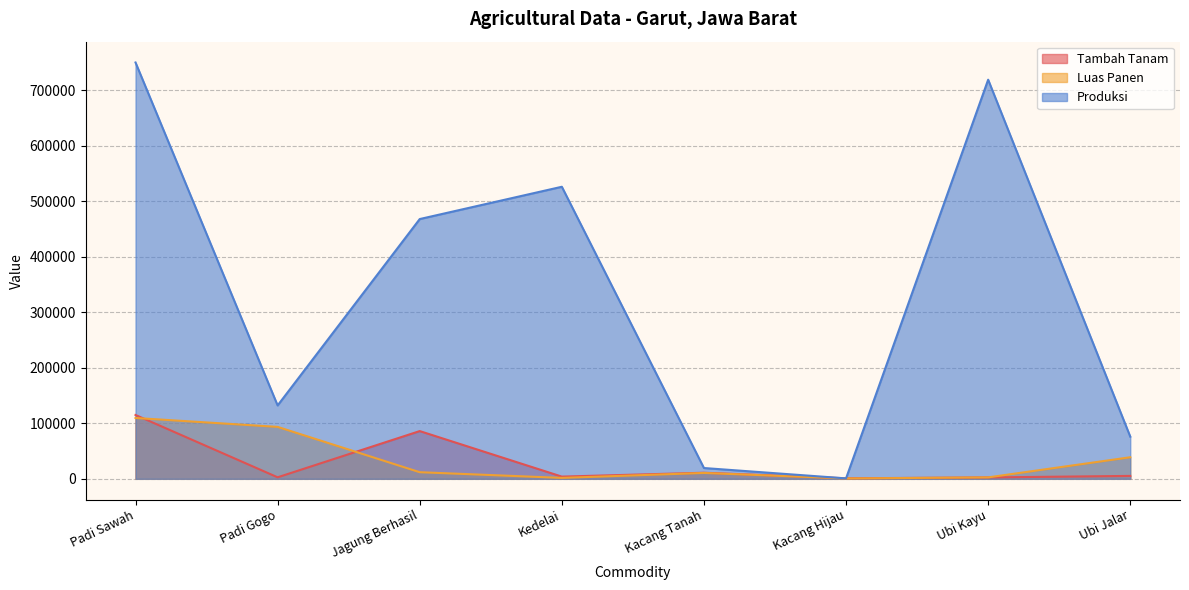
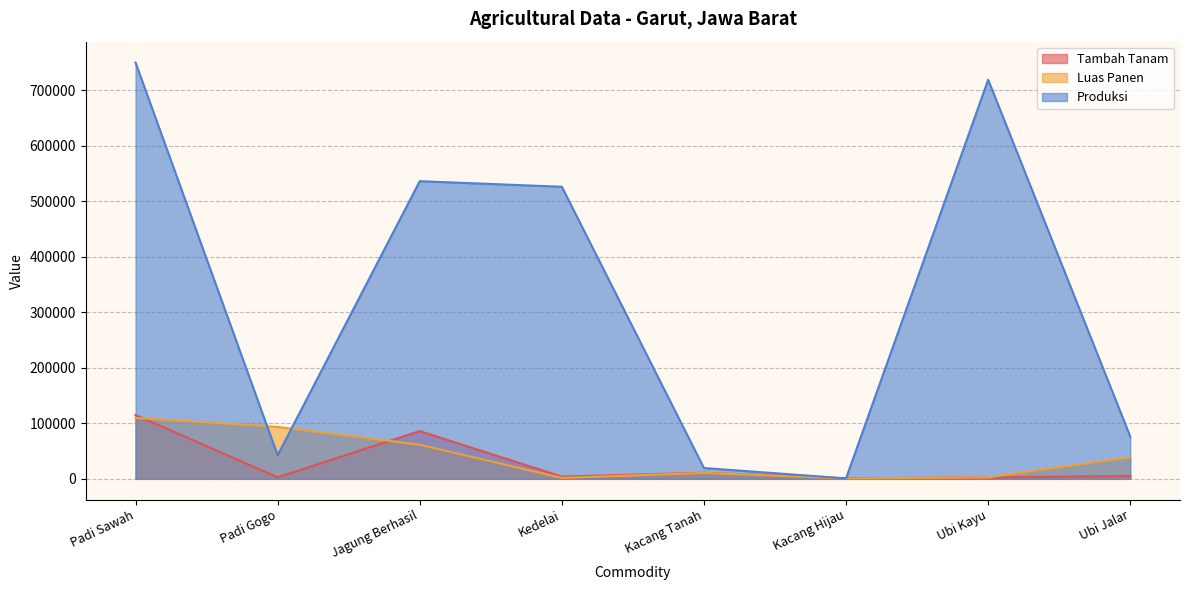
Produksi, Padi Gogo: 130000 -> 40000
Luas Panen, Jagung Berhasil: 10000 -> 60000
Produksi, Jagung Berhasil: 470000 -> 540000
